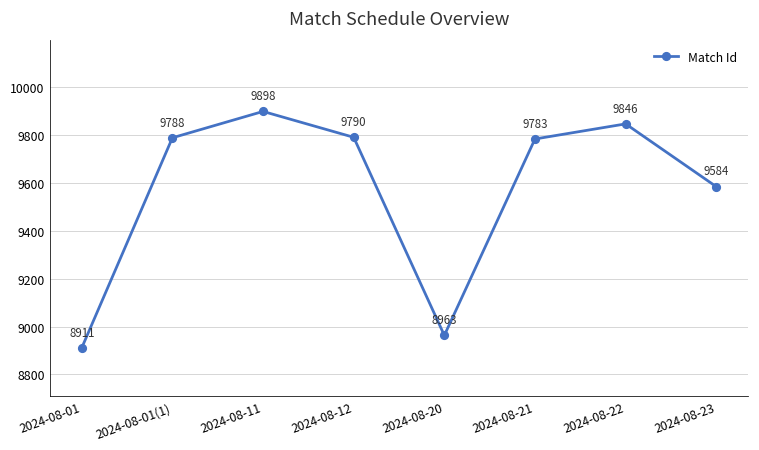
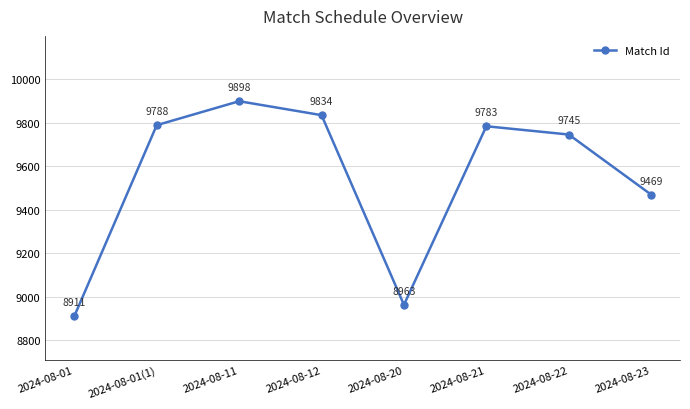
2024-08-12: 9790 -> 9834
2024-08-22: 9846 -> 9745
2024-08-23: 9584 -> 9469
